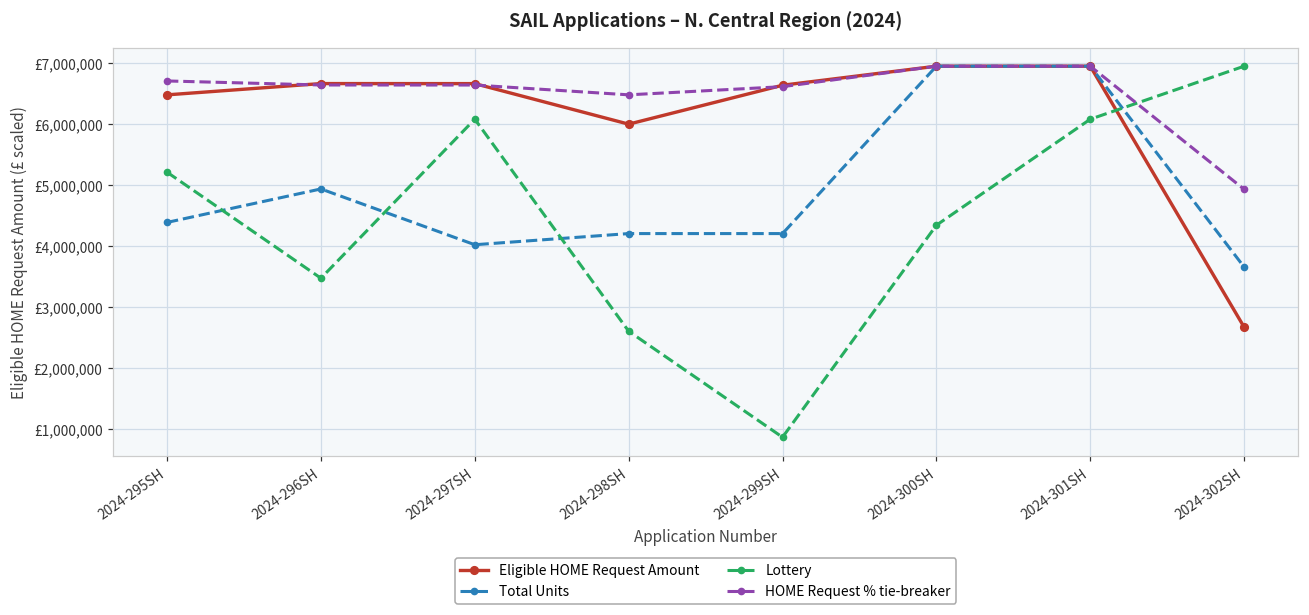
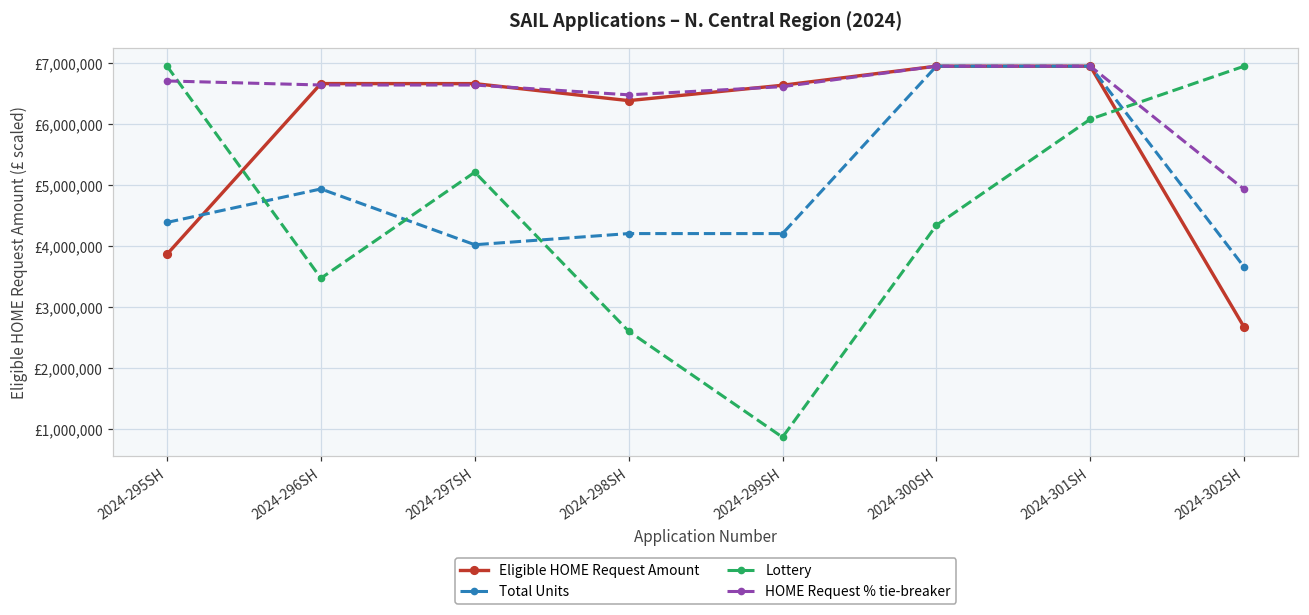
Eligible HOME Request Amount, 2024-295SH: £6,500,000 -> £3,900,000
Lottery, 2024-295SH: £5,200,000 -> £7,000,000
Lottery, 2024-297SH: £6,100,000 -> £5,200,000
Eligible HOME Request Amount, 2024-298SH: £6,000,000 -> £6,400,000
